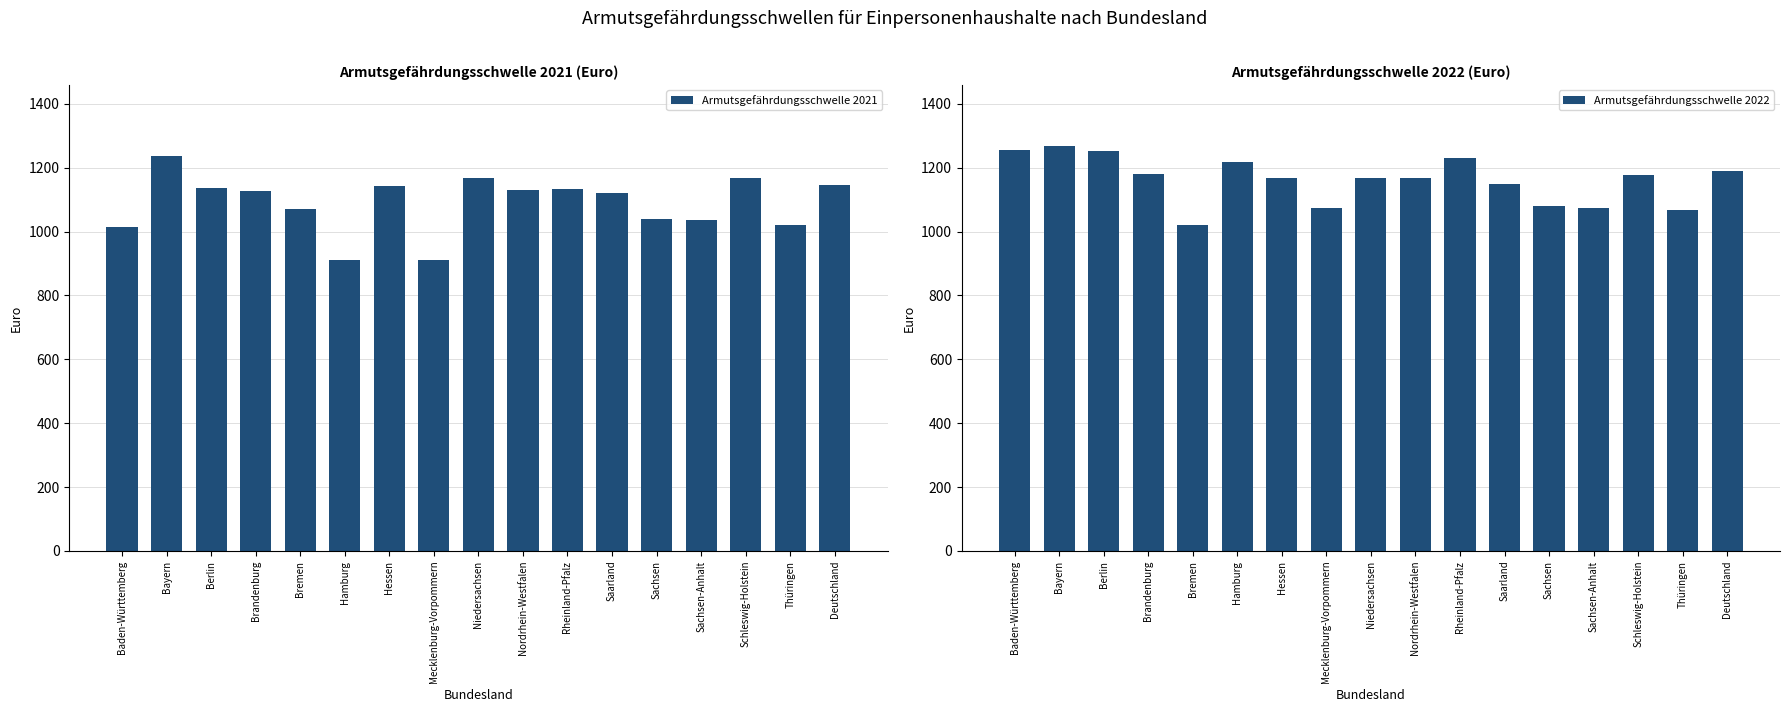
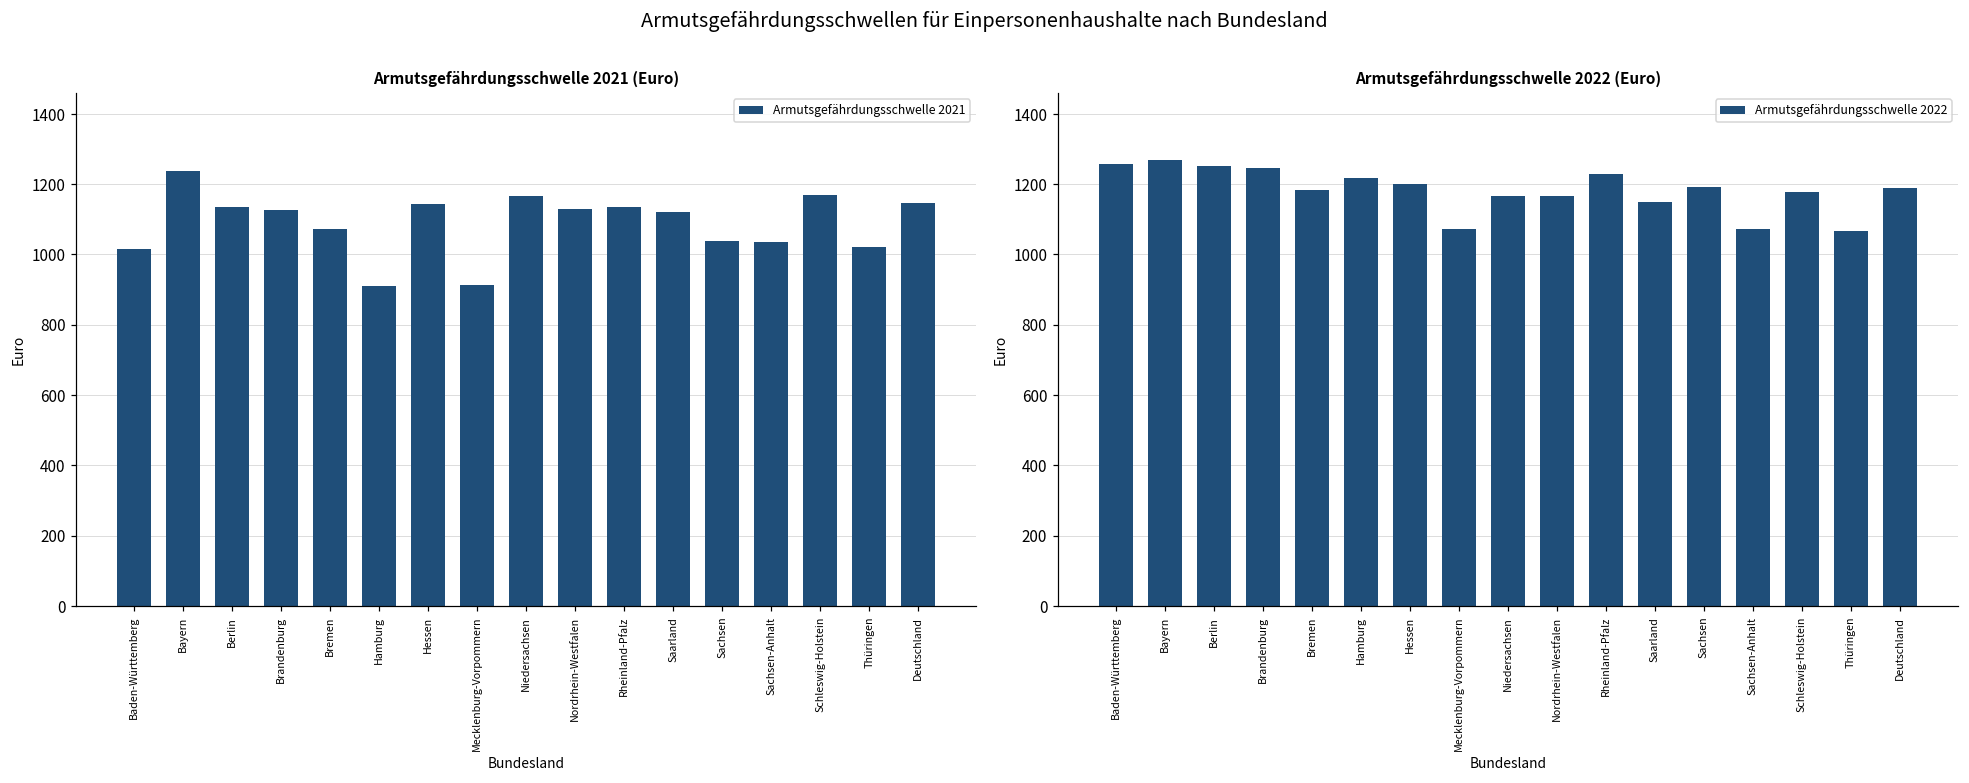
Armutsgefährdungsschwelle 2022 (Euro), Brandenburg: 1180 -> 1240
Armutsgefährdungsschwelle 2022 (Euro), Bremen: 1020 -> 1180
Armutsgefährdungsschwelle 2022 (Euro), Hessen: 1170 -> 1200
Armutsgefährdungsschwelle 2022 (Euro), Sachsen: 1080 -> 1190
